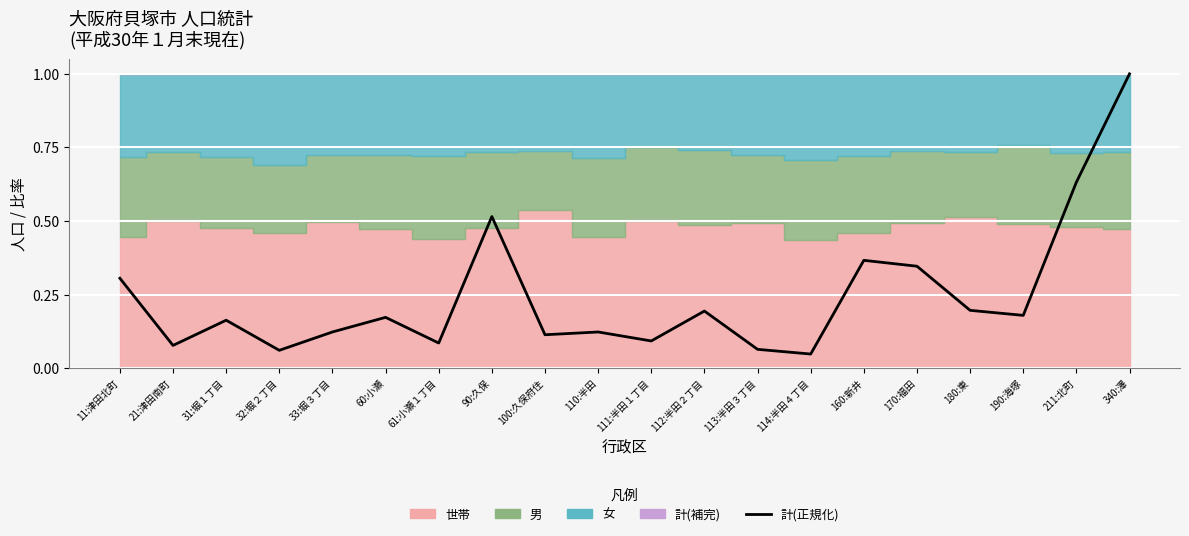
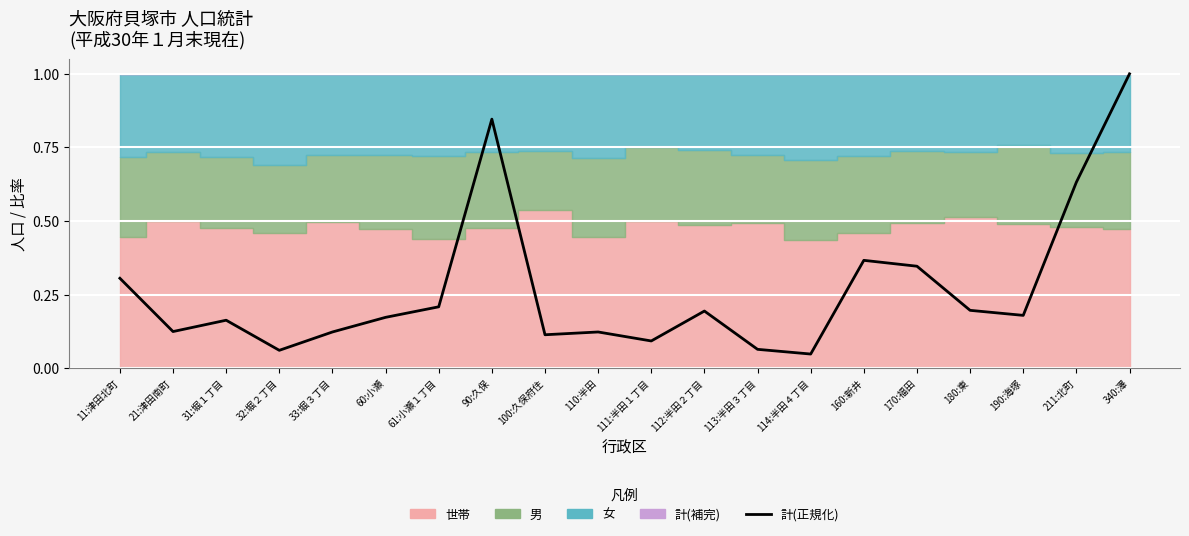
計(正規化), 21:津田南町: 0.08 -> 0.12
計(正規化), 61:小瀬１丁目: 0.09 -> 0.21
計(正規化), 90:久保: 0.52 -> 0.85
